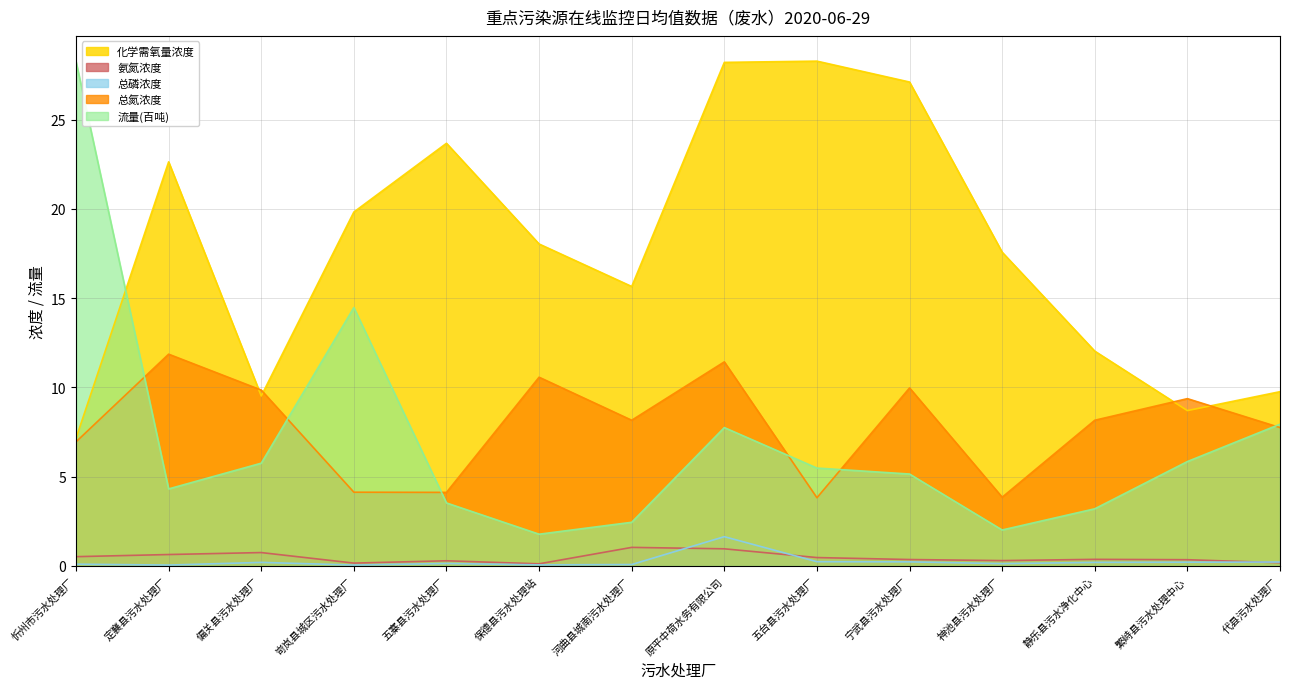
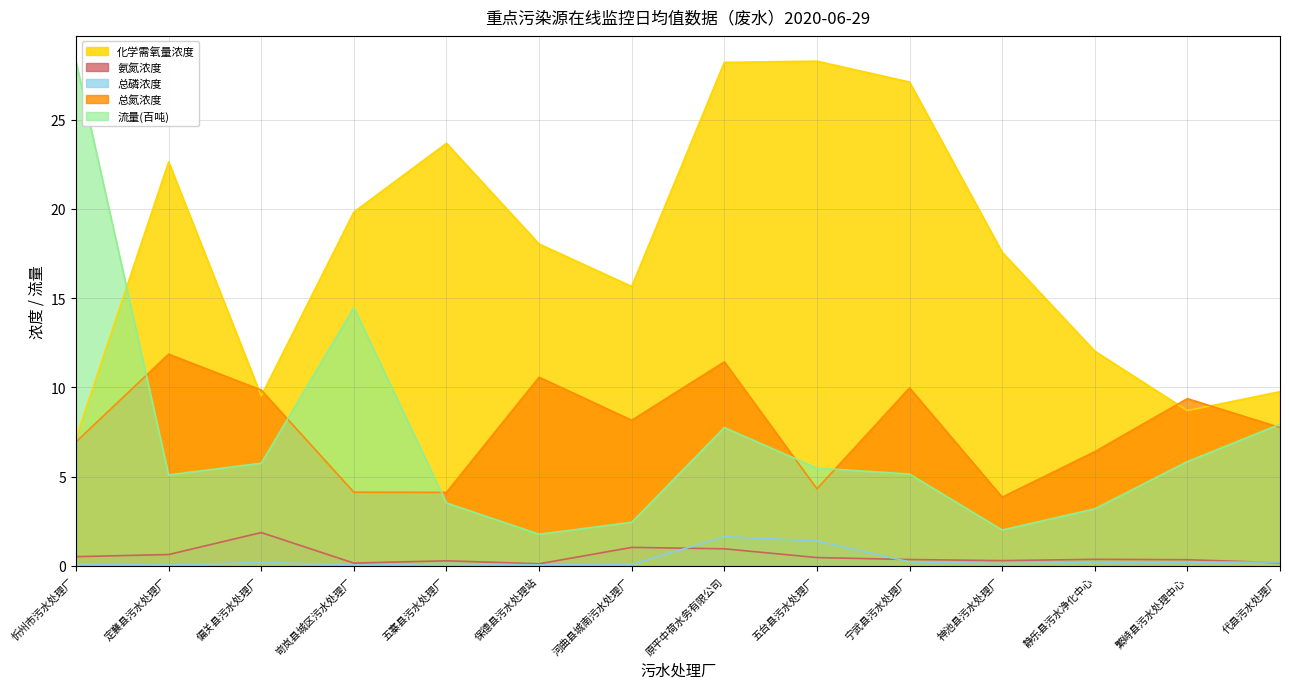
流量(百吨), 定襄县污水处理厂: 4.3 -> 5.1
氨氮浓度, 偏关县污水处理厂: 0.8 -> 1.9
总磷浓度, 五台县污水处理厂: 0.2 -> 1.4
总氮浓度, 五台县污水处理厂: 3.8 -> 4.3
总氮浓度, 静乐县污水净化中心: 8.2 -> 6.4
